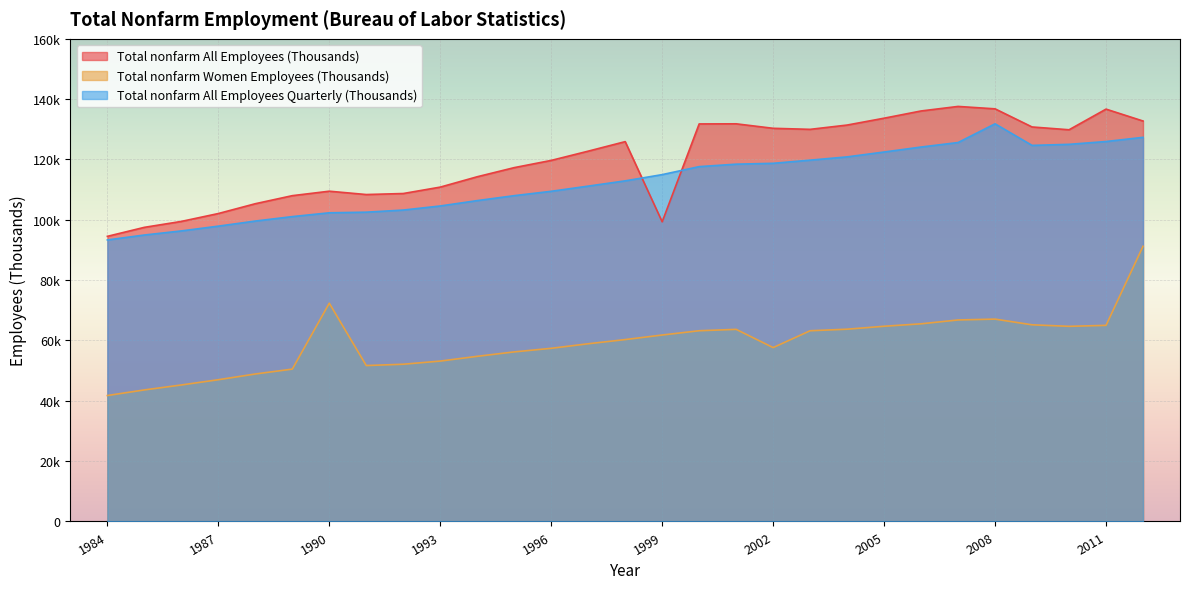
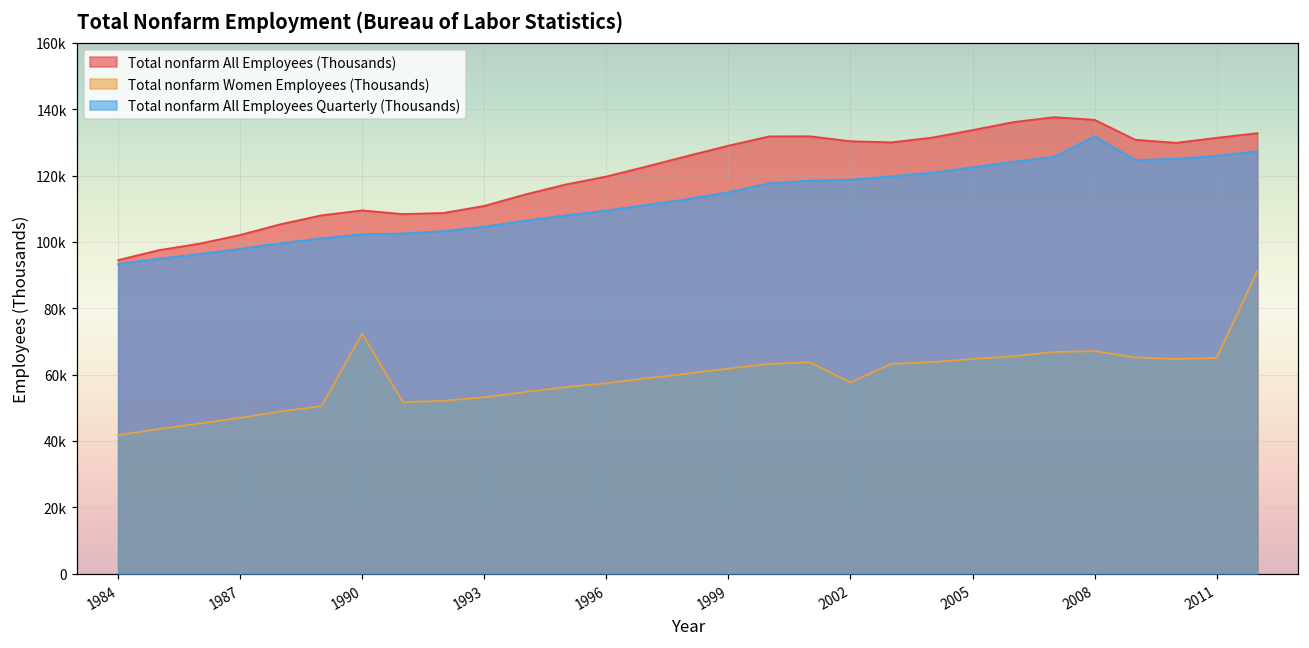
Total nonfarm All Employees (Thousands), 1999: 99000 -> 129000
Total nonfarm All Employees (Thousands), 2011: 137000 -> 131000
